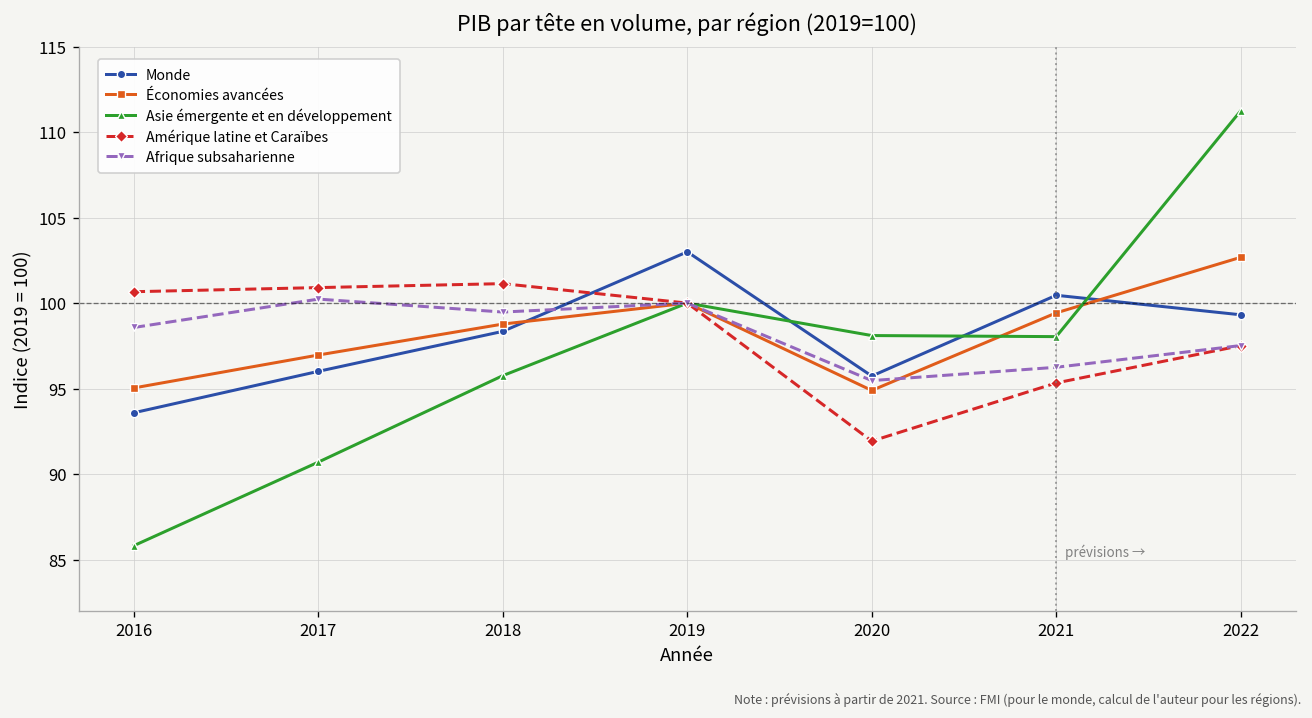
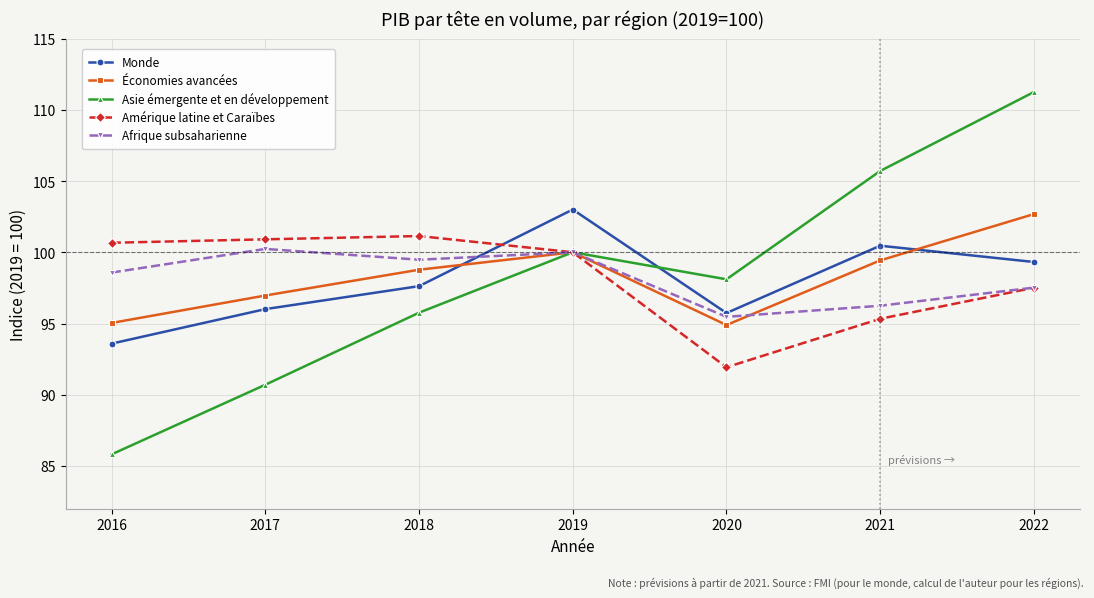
Monde, 2018: 98.3 -> 97.6
Asie émergente et en développement, 2021: 98.0 -> 105.7
